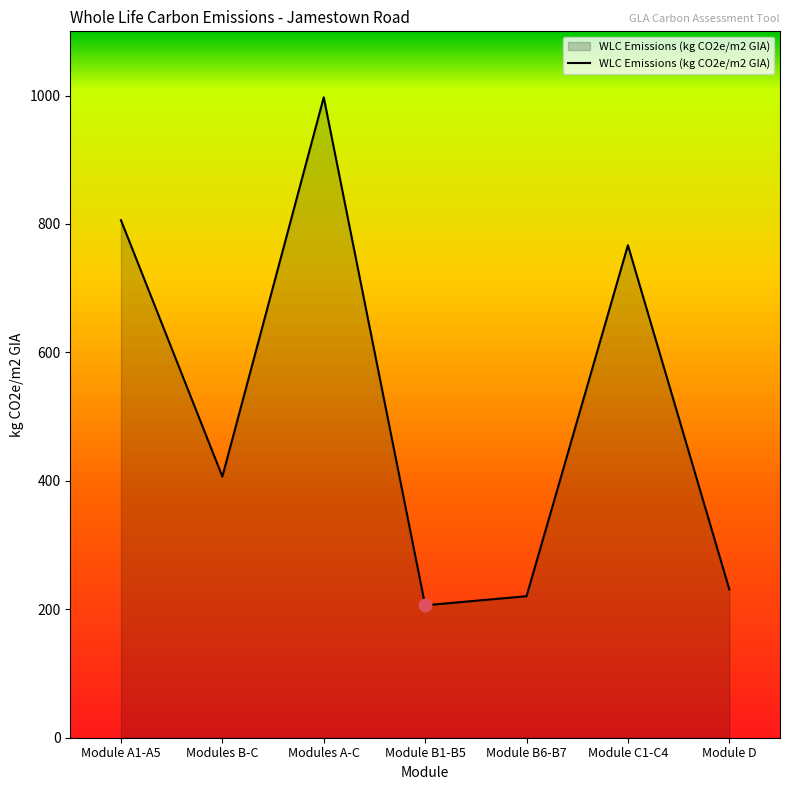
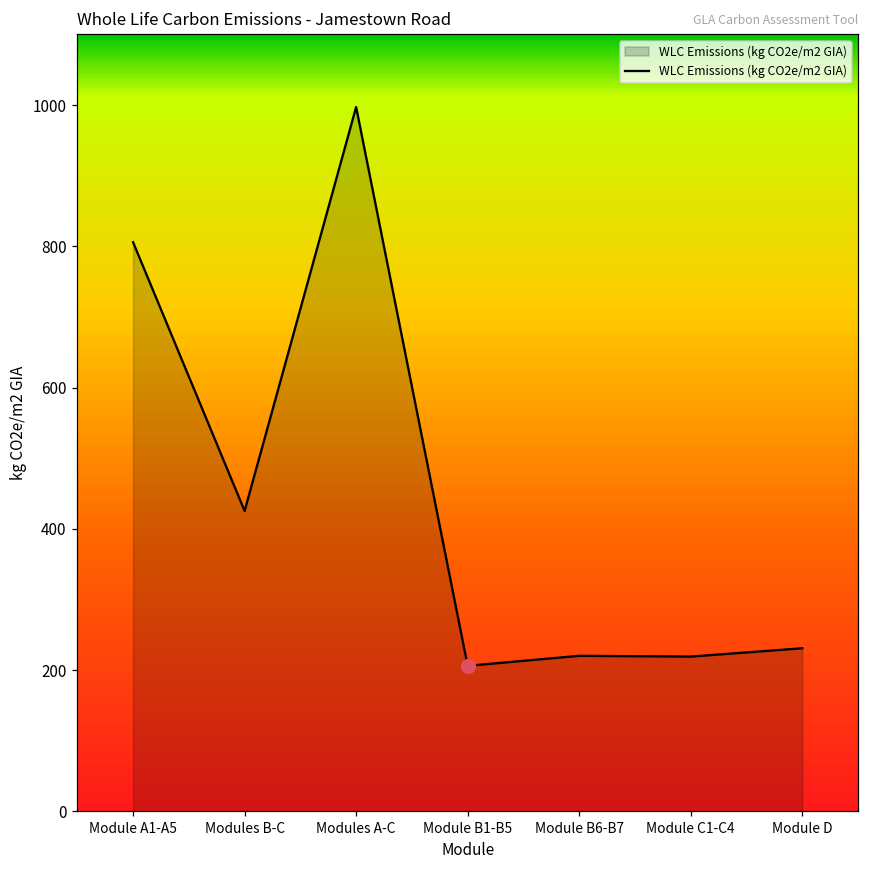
WLC Emissions (kg CO2e/m2 GIA), Modules B-C: 410 -> 430
WLC Emissions (kg CO2e/m2 GIA), Module C1-C4: 770 -> 220
